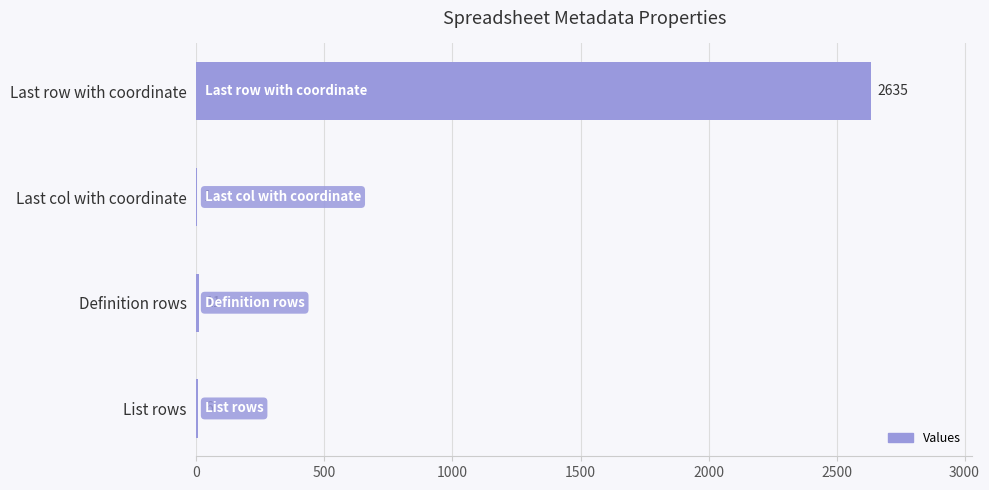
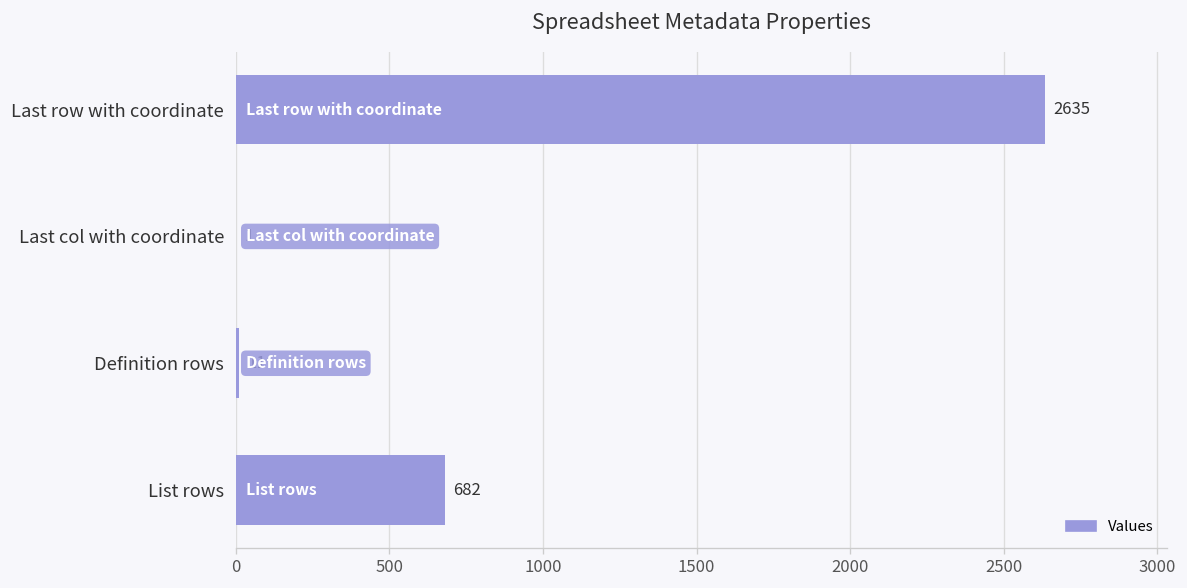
List rows: 10 -> 680
